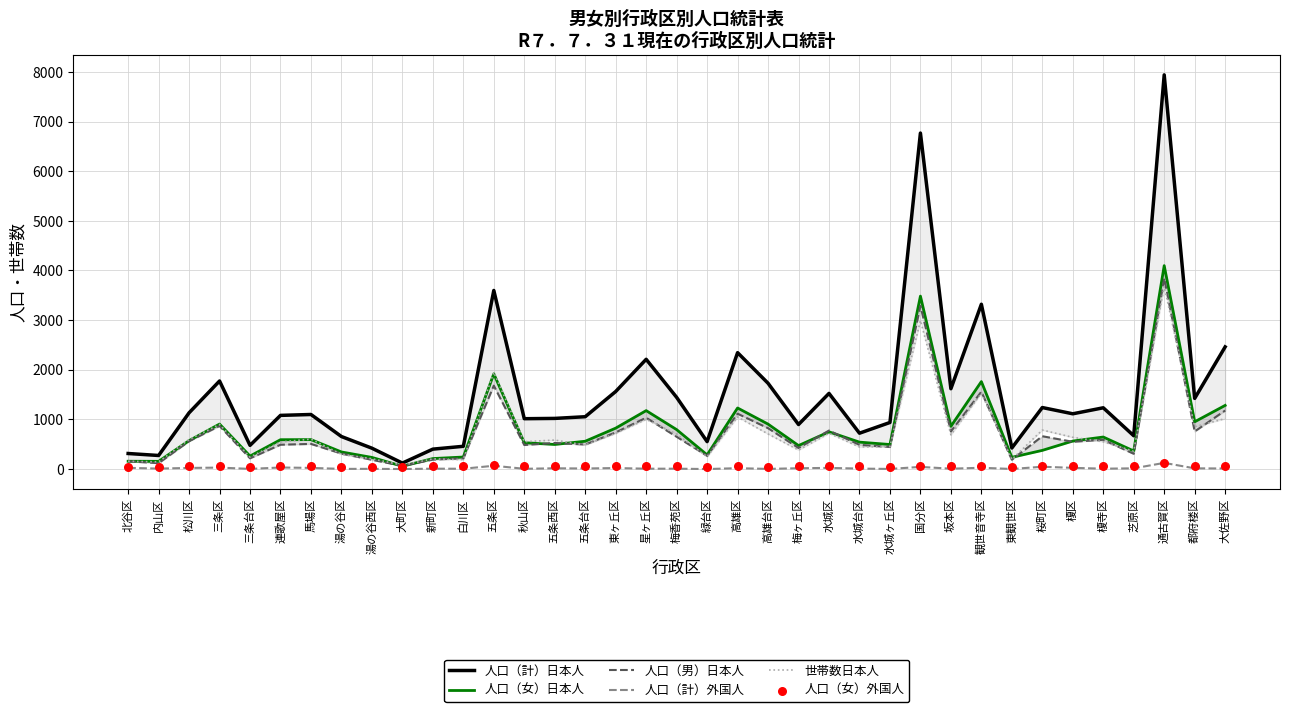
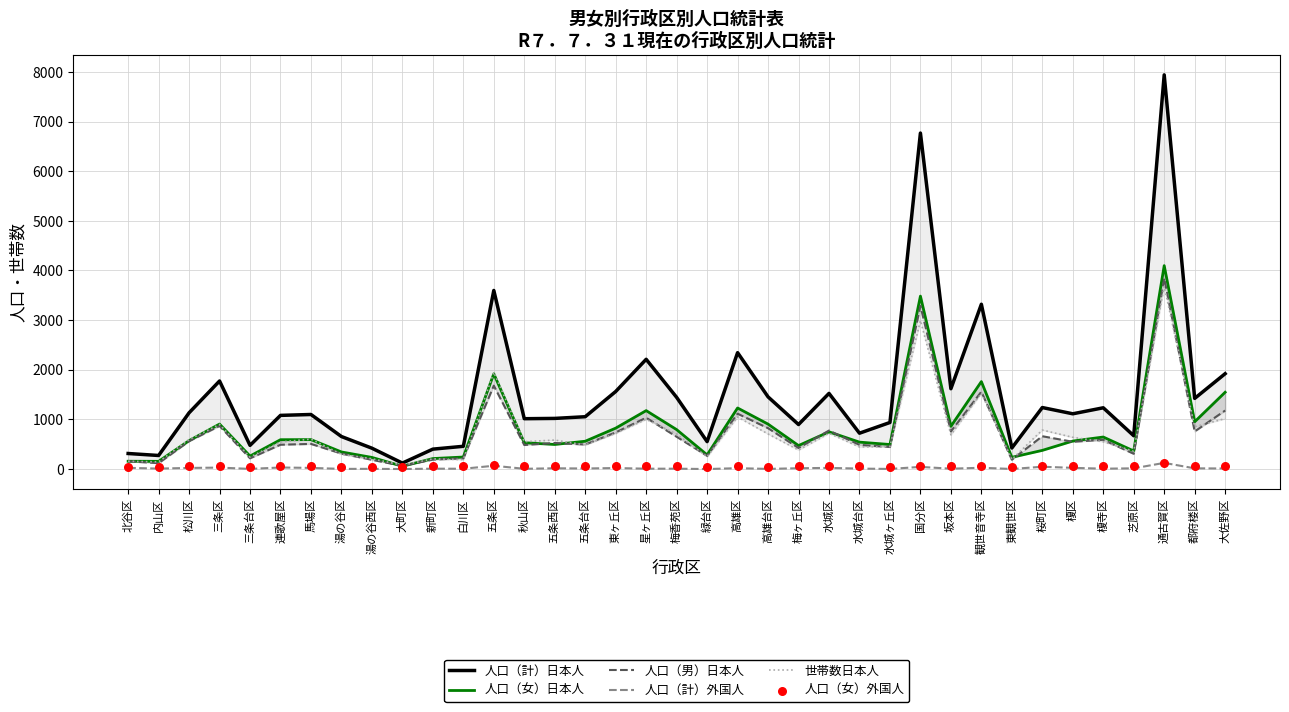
人口（計）日本人, 高雄台区: 1700 -> 1500
人口（計）日本人, 大佐野区: 2500 -> 1900
人口（女）日本人, 大佐野区: 1300 -> 1500
